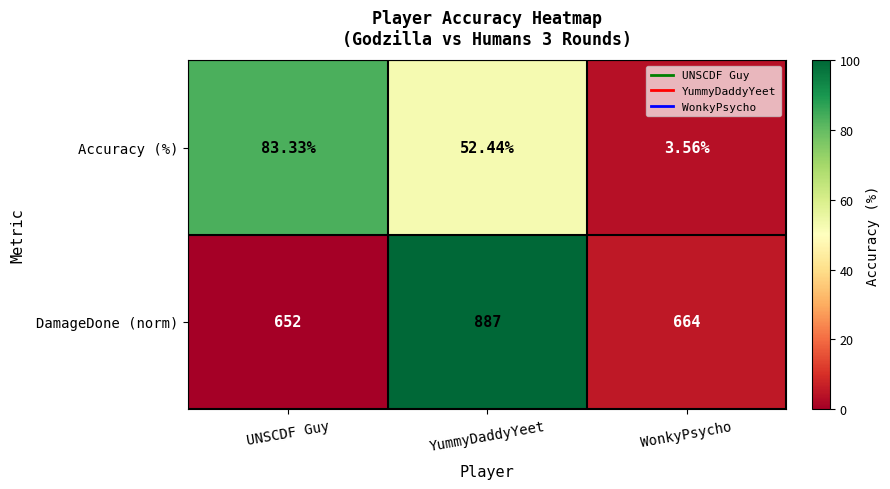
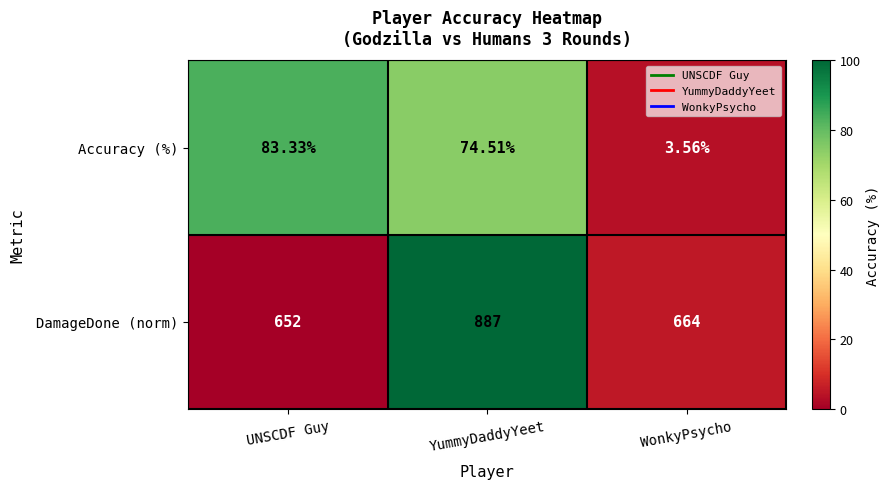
Accuracy (%), YummyDaddyYeet: 52.44% -> 74.51%
